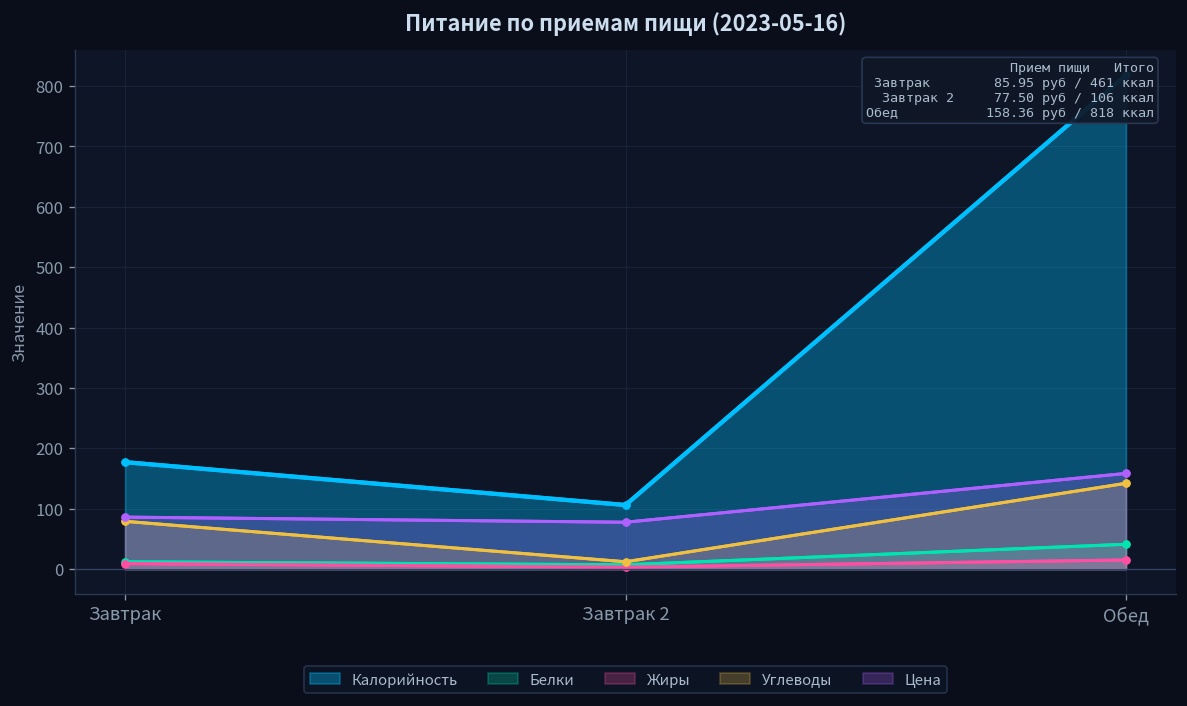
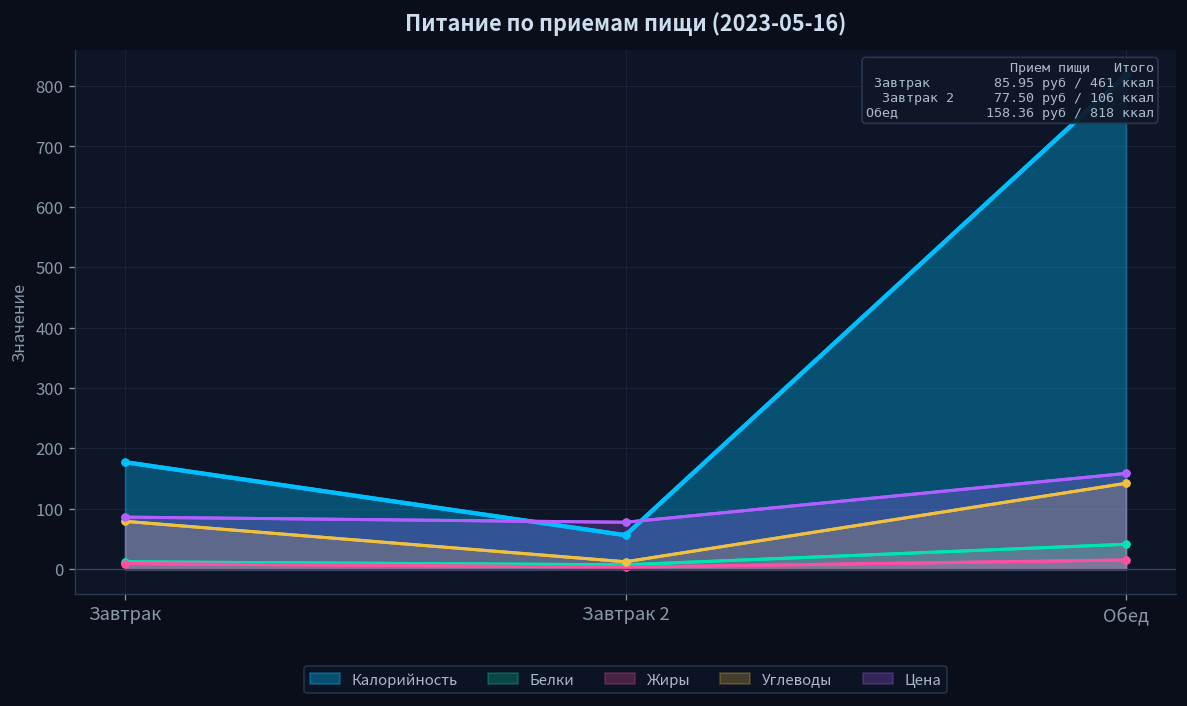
Калорийность, Завтрак 2: 110 -> 60
